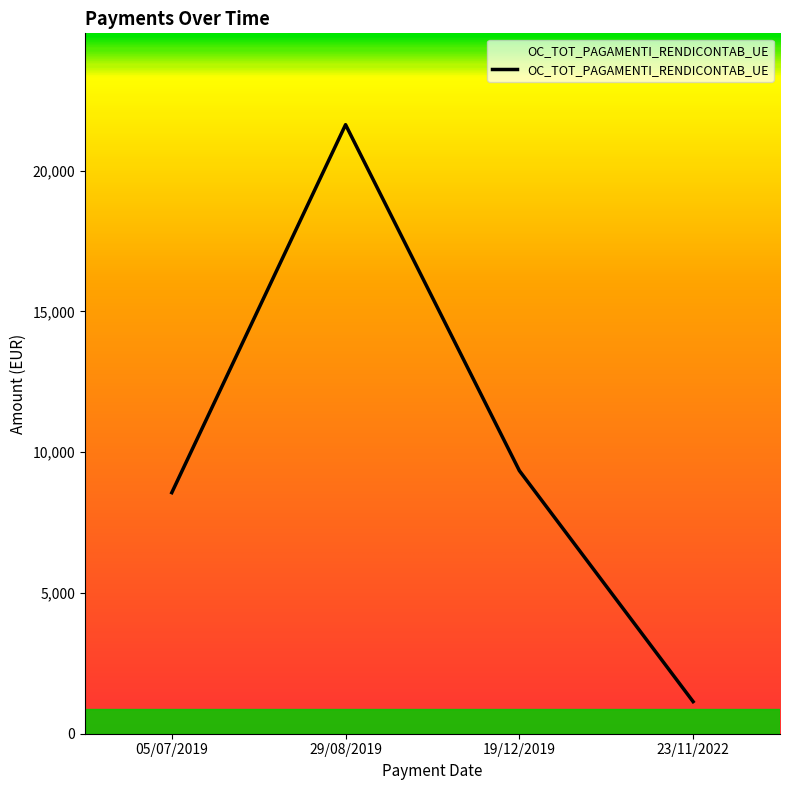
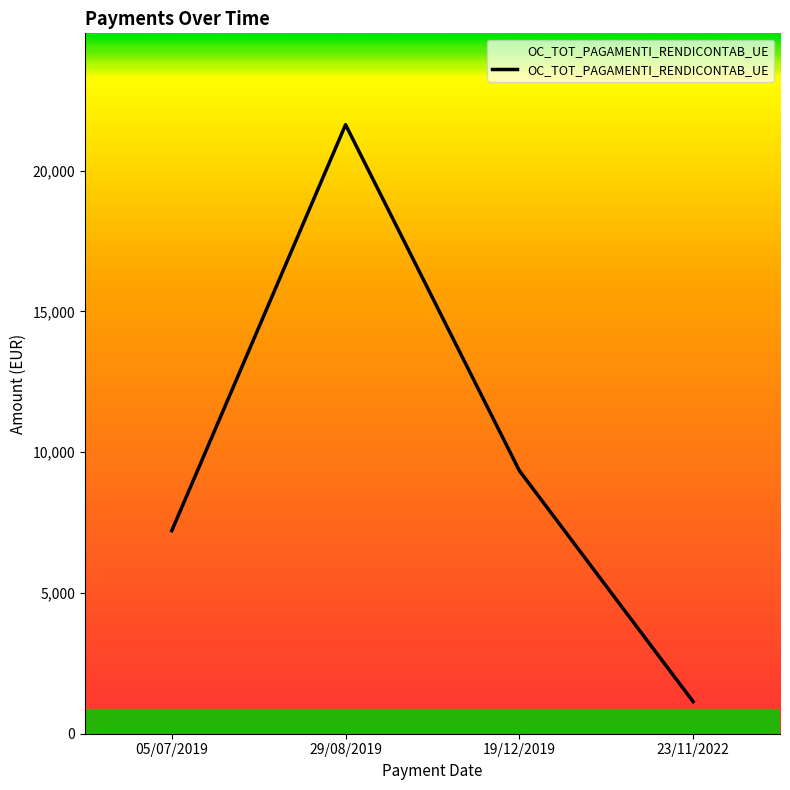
05/07/2019: 8,600 -> 7,200
